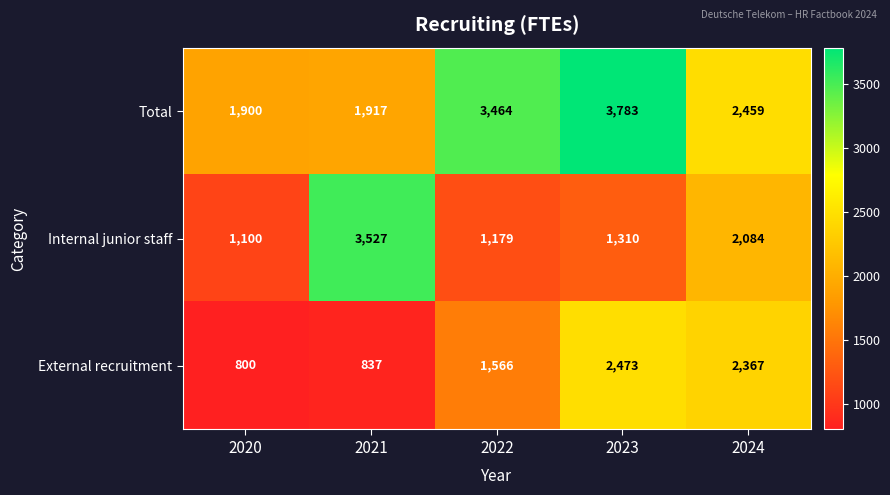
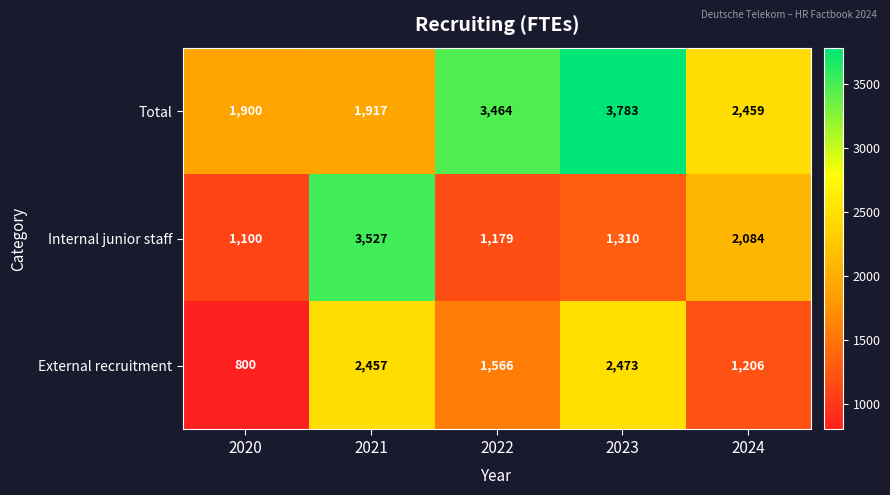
External recruitment, 2021: 837 -> 2,457
External recruitment, 2024: 2,367 -> 1,206
